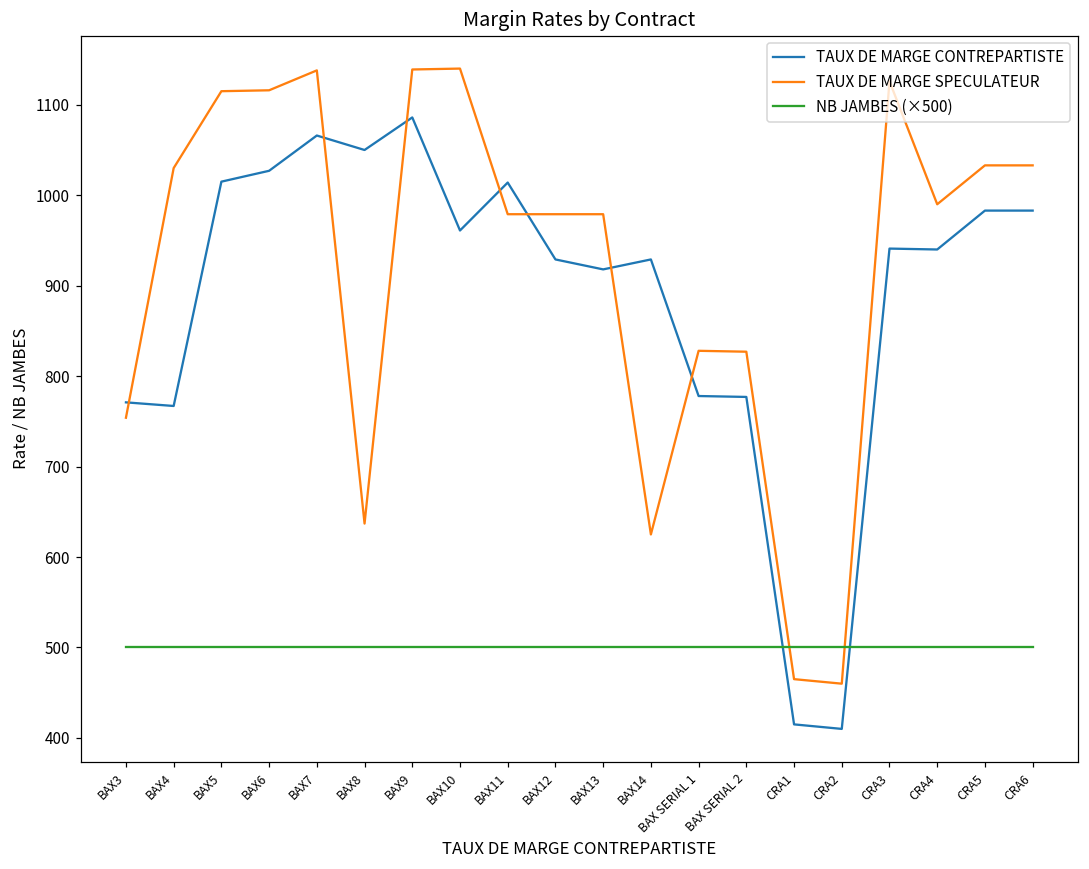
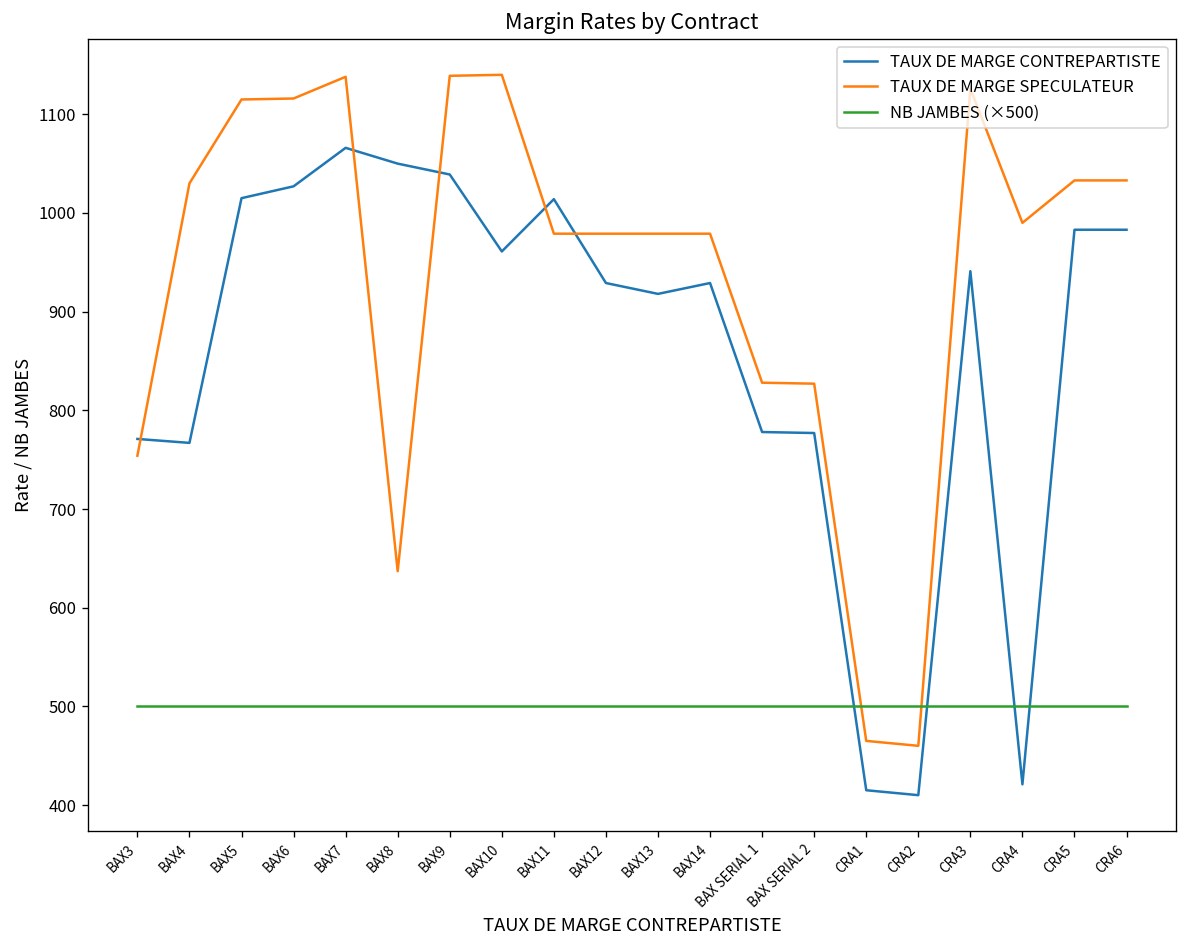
TAUX DE MARGE CONTREPARTISTE, BAX9: 1090 -> 1040
TAUX DE MARGE SPECULATEUR, BAX14: 630 -> 980
TAUX DE MARGE CONTREPARTISTE, CRA4: 940 -> 420
